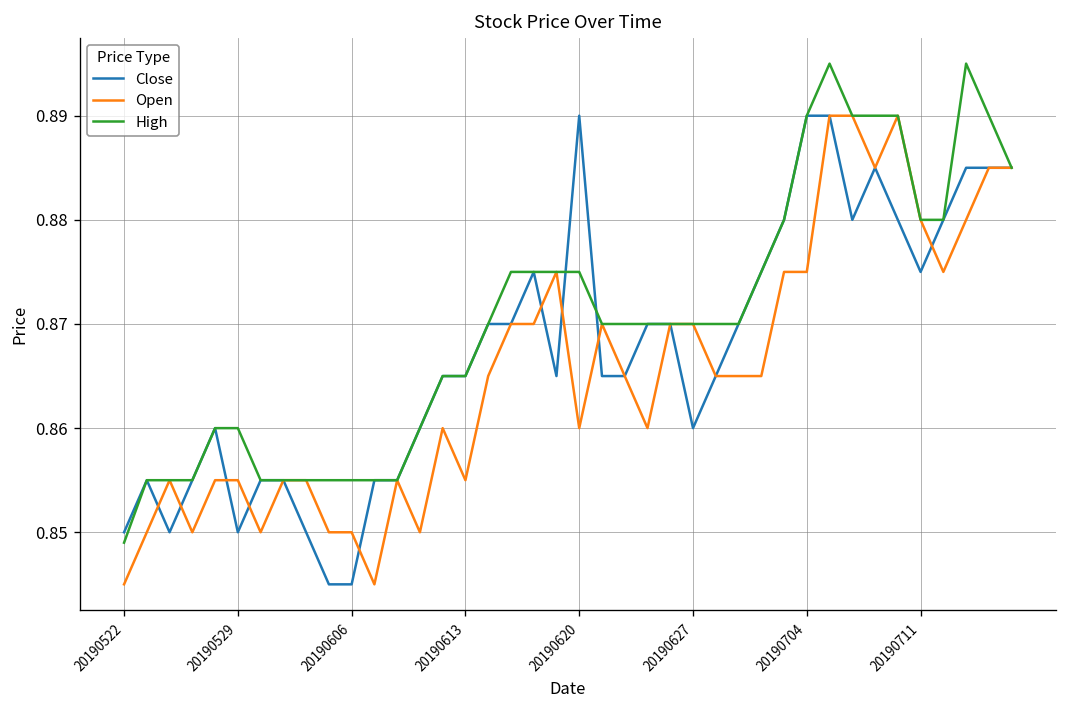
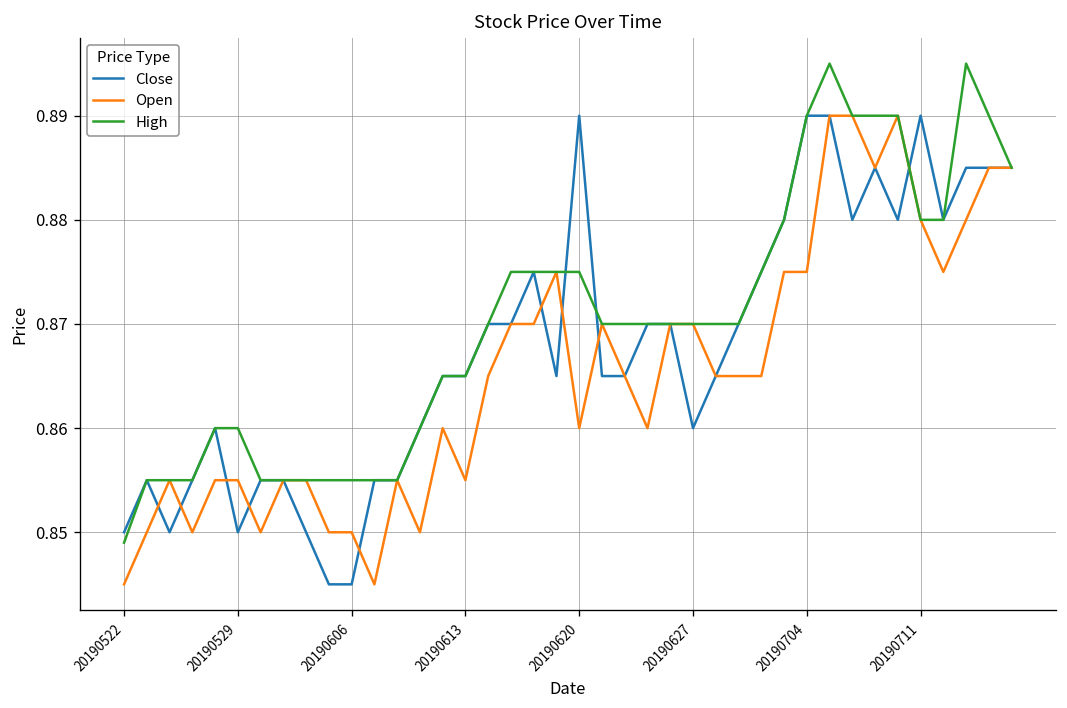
Close, 20190711: 0.875 -> 0.890
